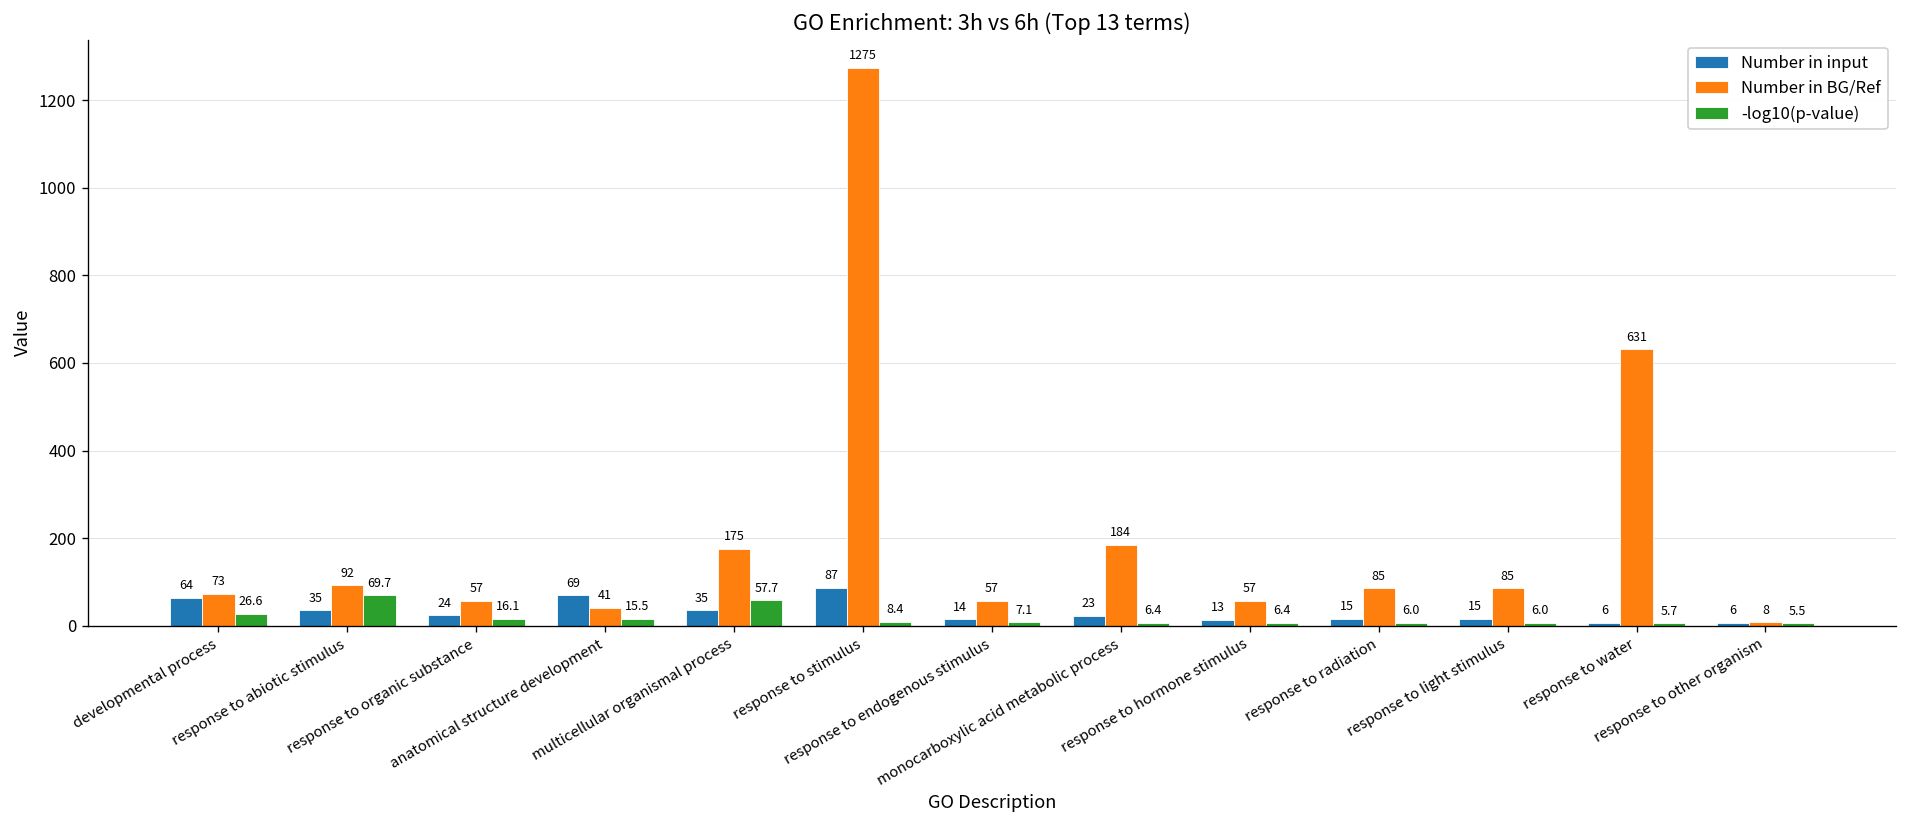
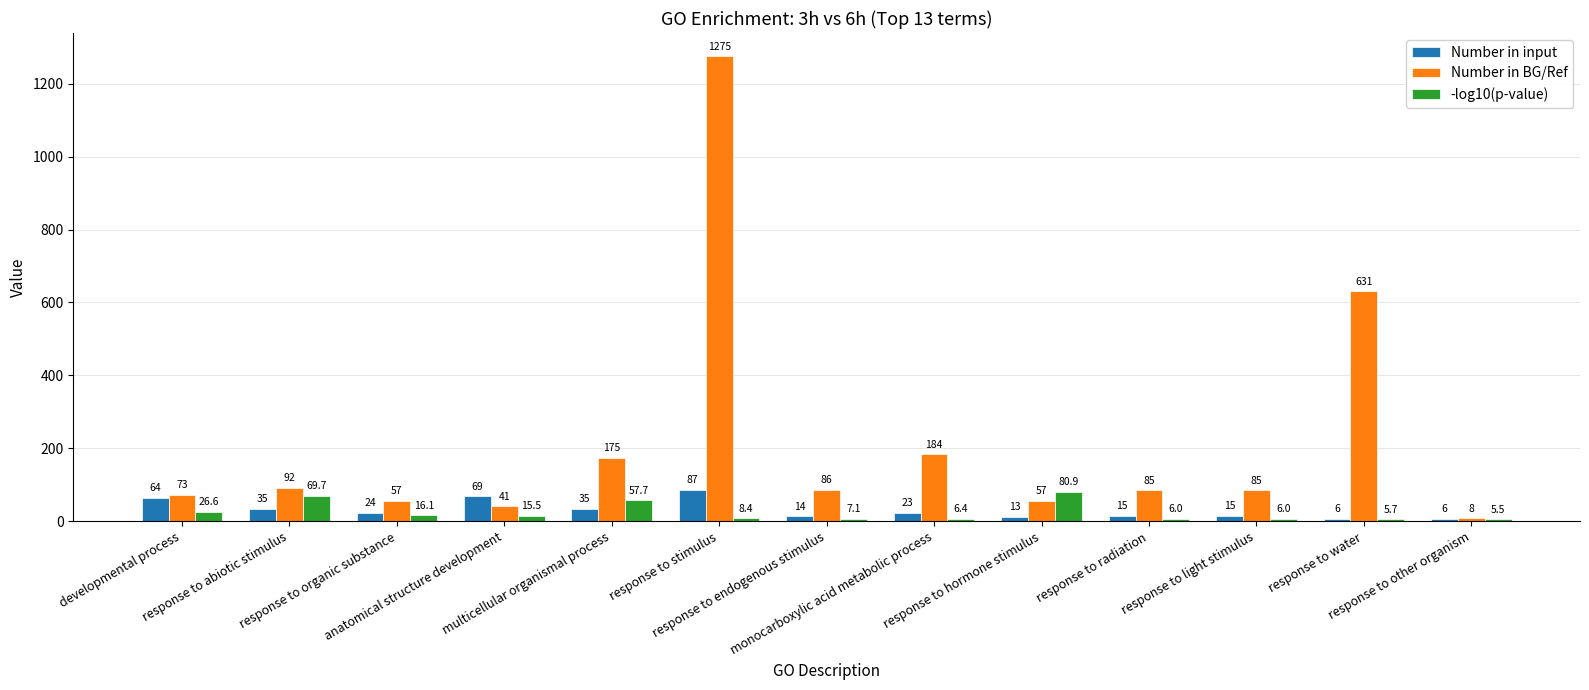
Number in BG/Ref, response to endogenous stimulus: 57 -> 86
-log10(p-value), response to hormone stimulus: 6.4 -> 80.9
